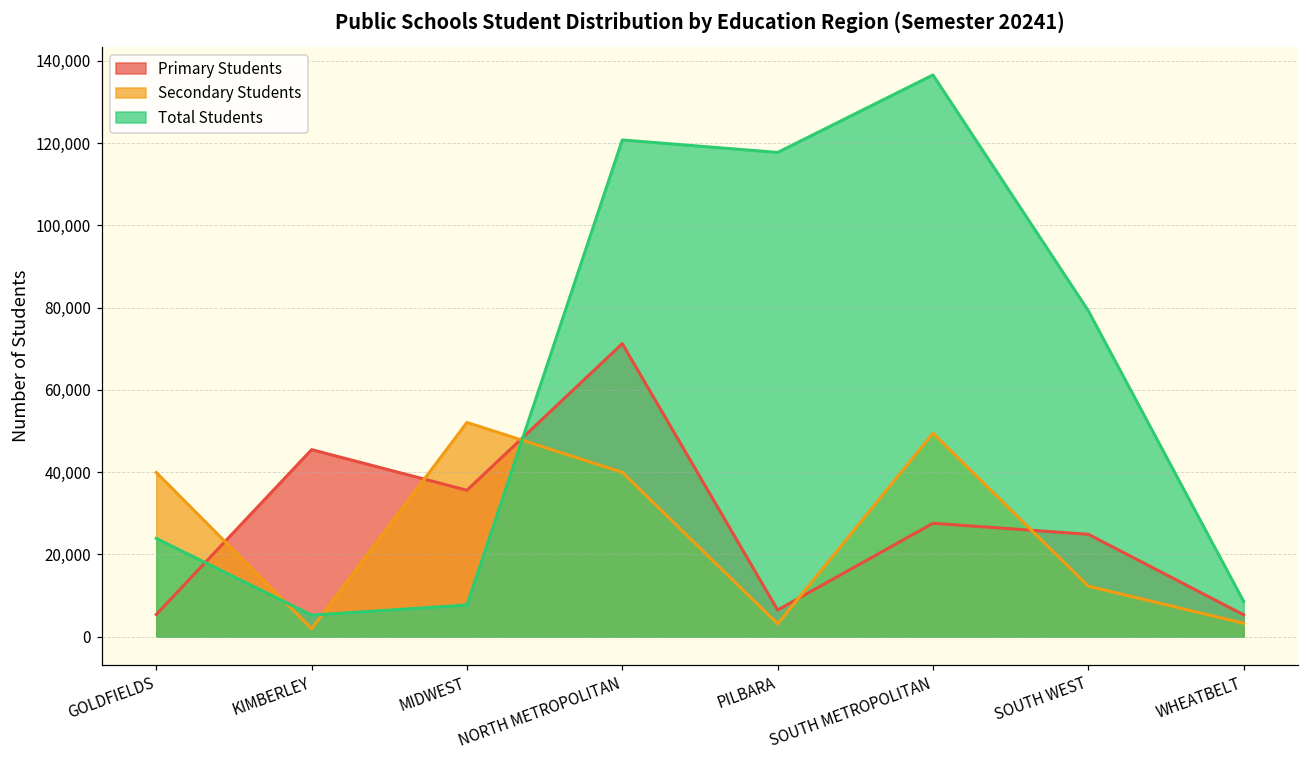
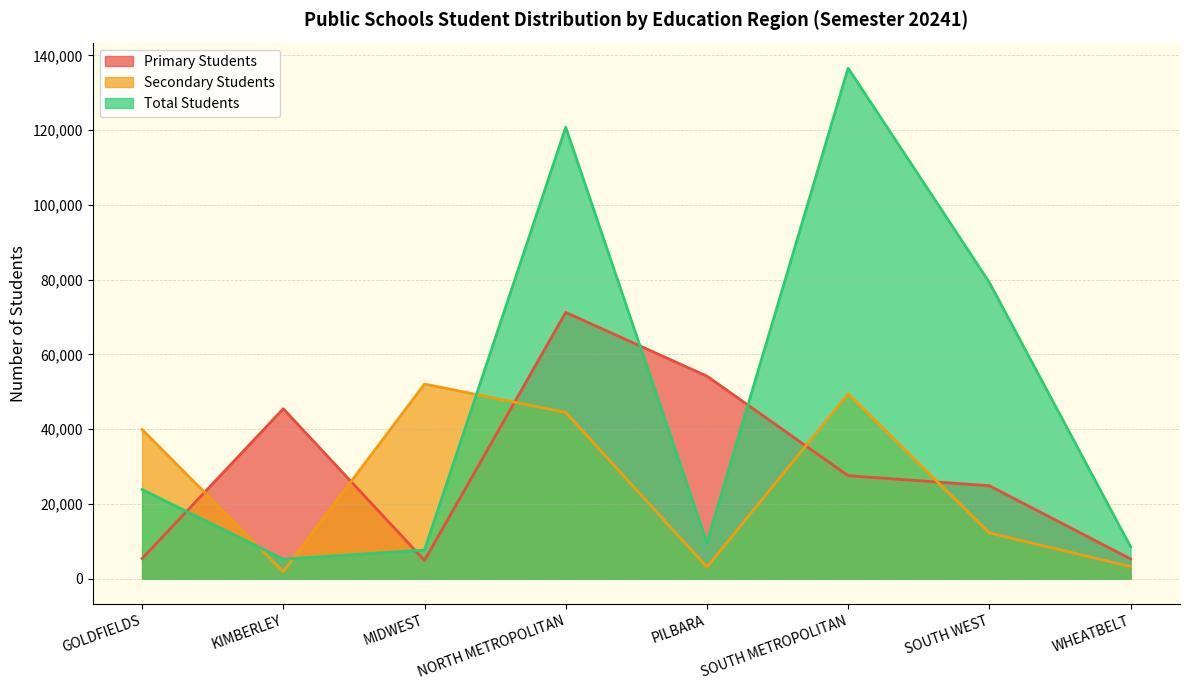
Primary Students, MIDWEST: 36,000 -> 5,000
Secondary Students, NORTH METROPOLITAN: 40,000 -> 44,000
Primary Students, PILBARA: 6,000 -> 54,000
Total Students, PILBARA: 118,000 -> 10,000
